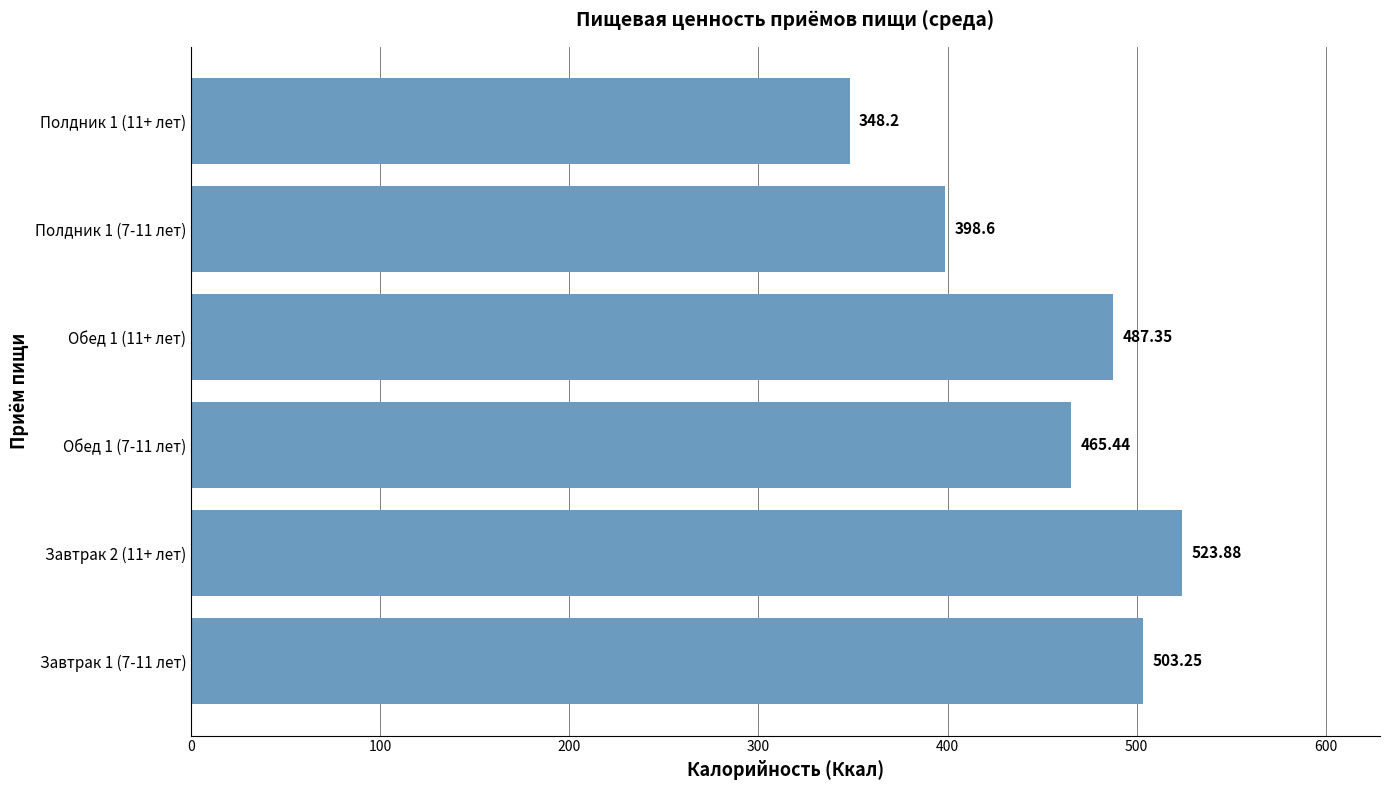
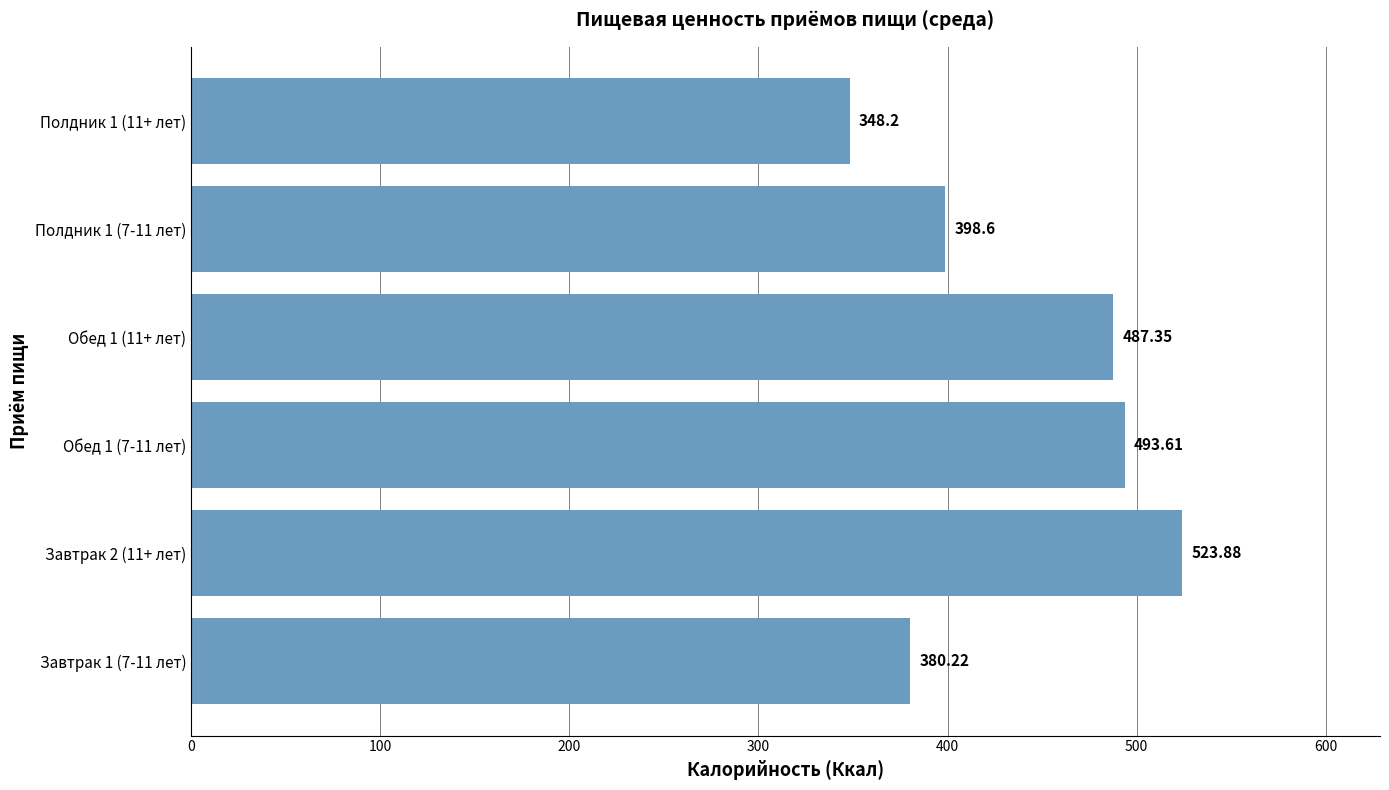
Обед 1 (7-11 лет): 465.44 -> 493.61
Завтрак 1 (7-11 лет): 503.25 -> 380.22
